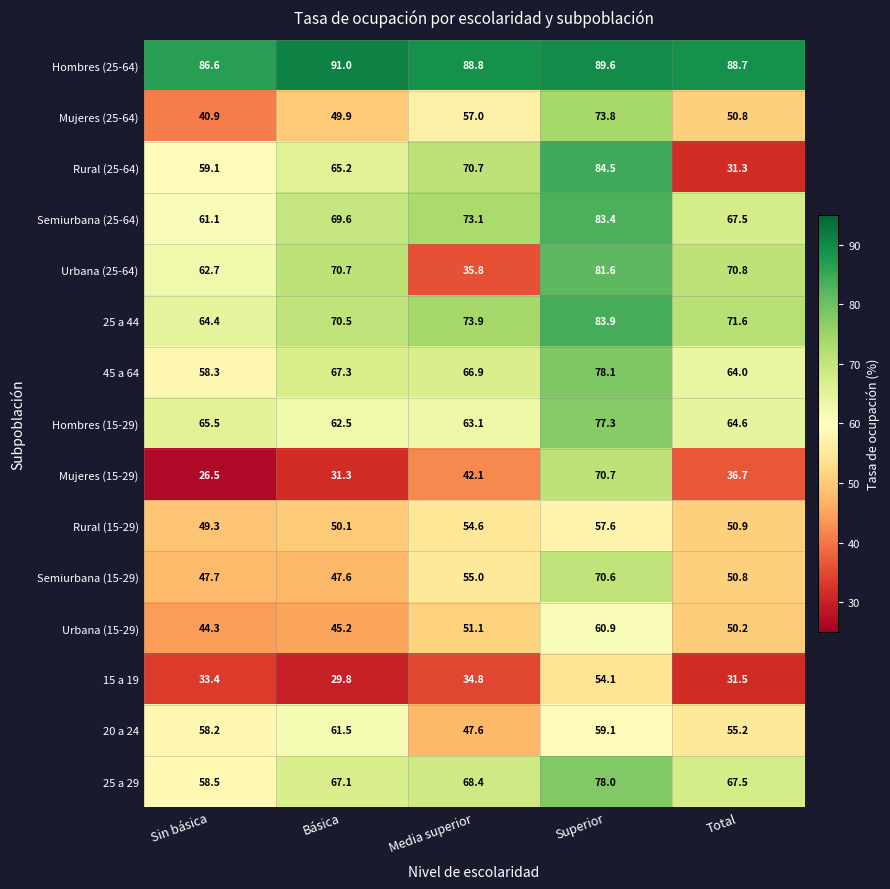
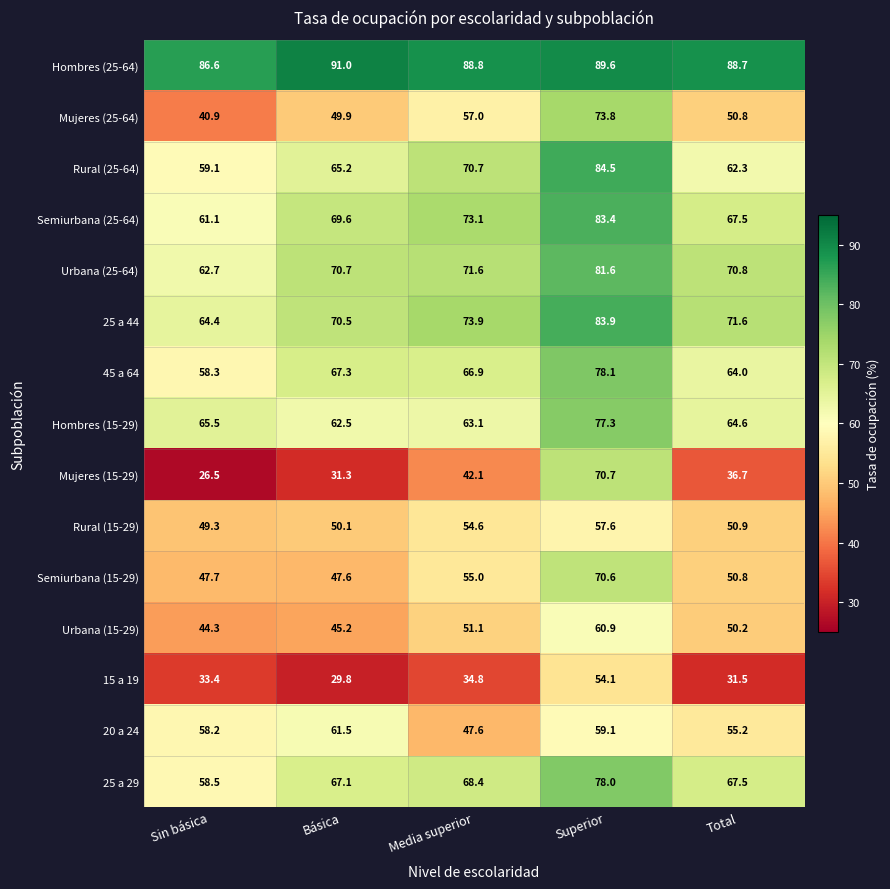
Rural (25-64), Total: 31.3 -> 62.3
Urbana (25-64), Media superior: 35.8 -> 71.6
